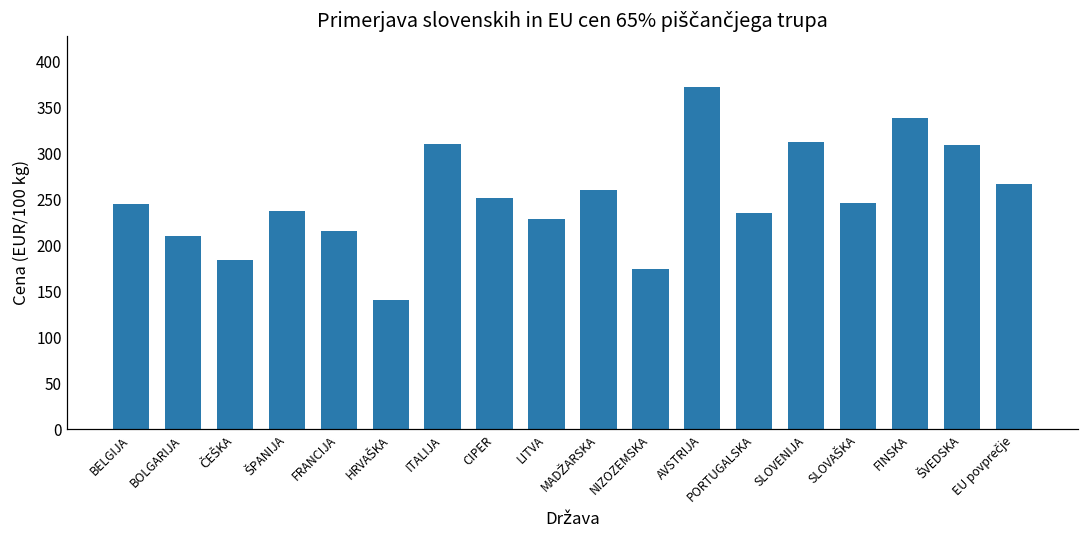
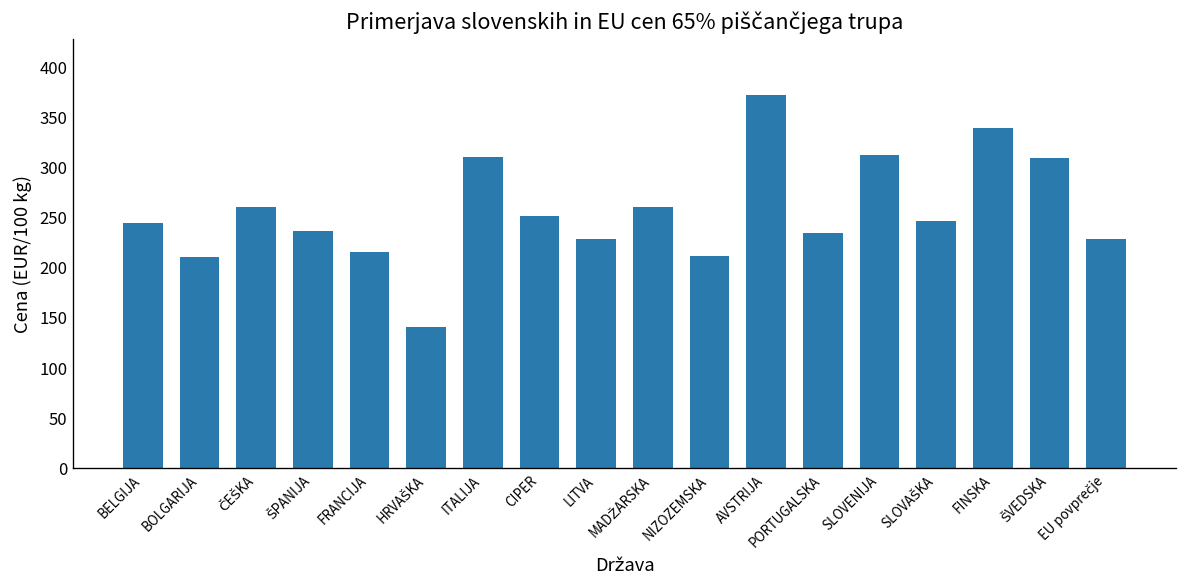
ČEŠKA: 180 -> 260
NIZOZEMSKA: 170 -> 210
EU povprečje: 270 -> 230
